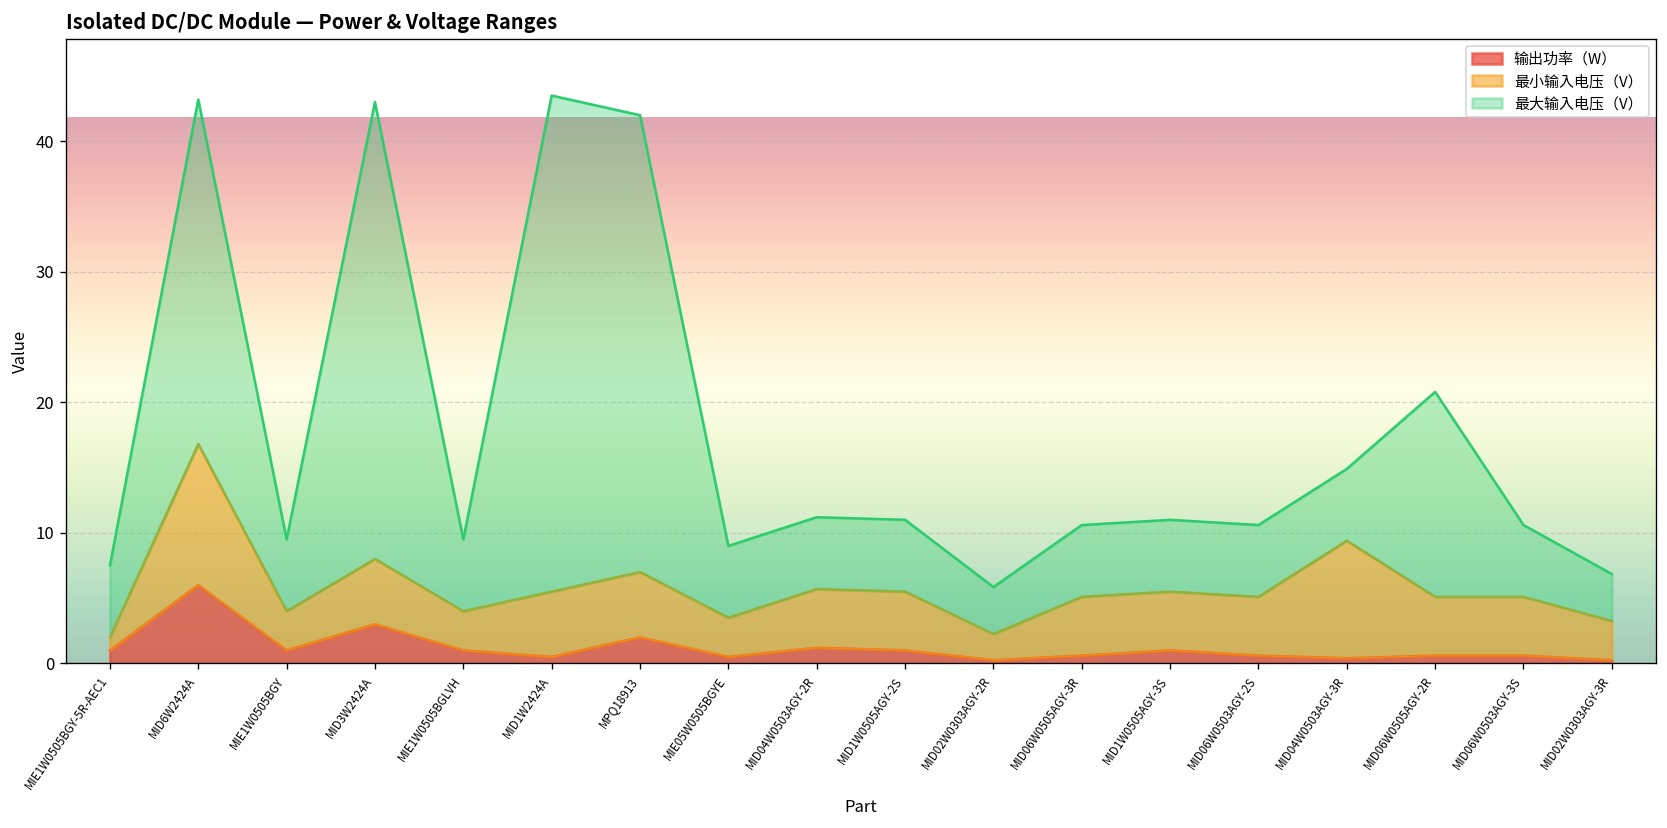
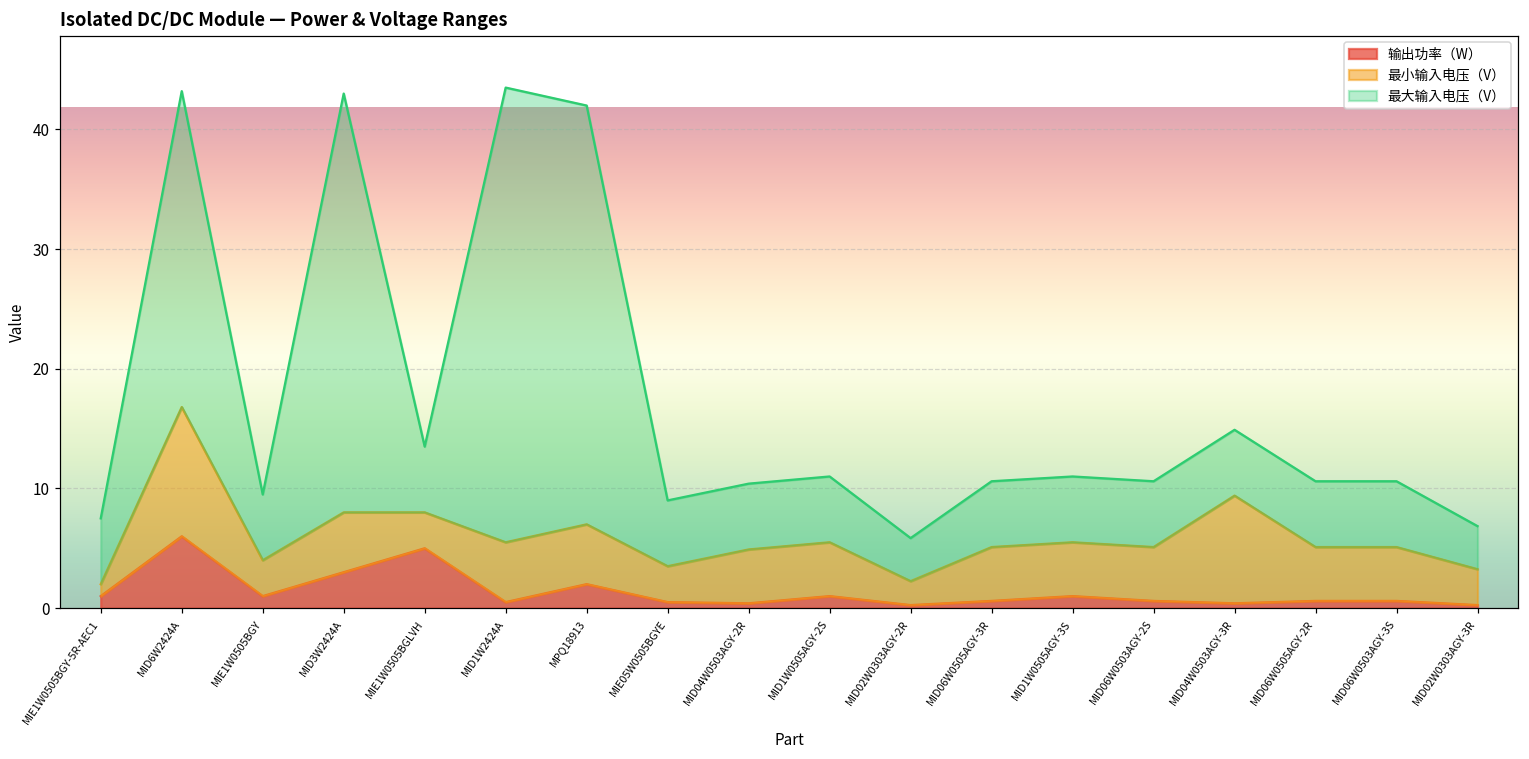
输出功率（W）, MIE1W0505BGLVH: 1 -> 5
输出功率（W）, MID04W0503AGY-2R: 1.2 -> 0.4
最大输入电压（V）, MID06W0505AGY-2R: 15.7 -> 5.5
